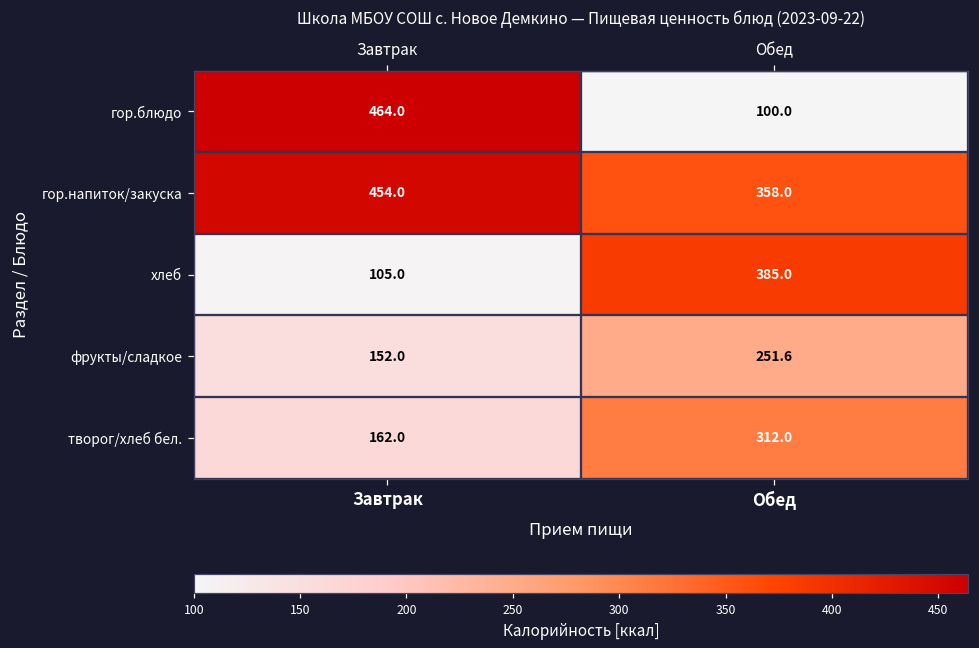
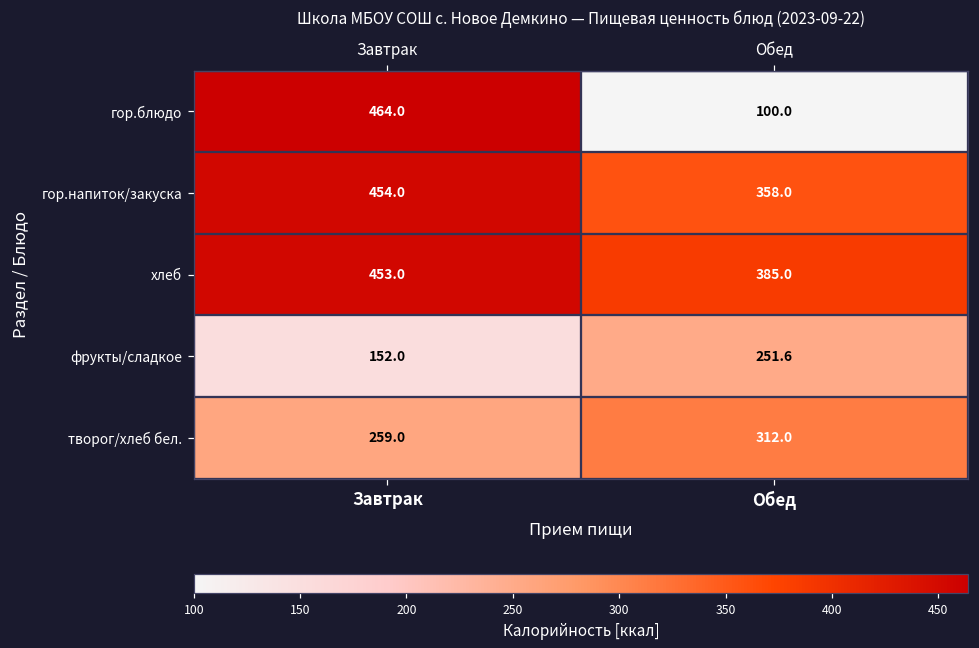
хлеб, Завтрак: 105.0 -> 453.0
творог/хлеб бел., Завтрак: 162.0 -> 259.0
